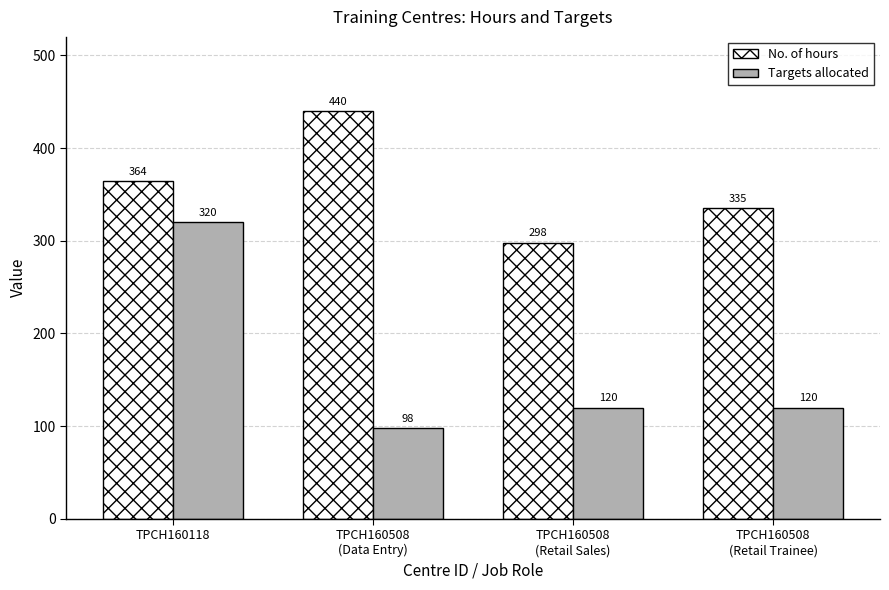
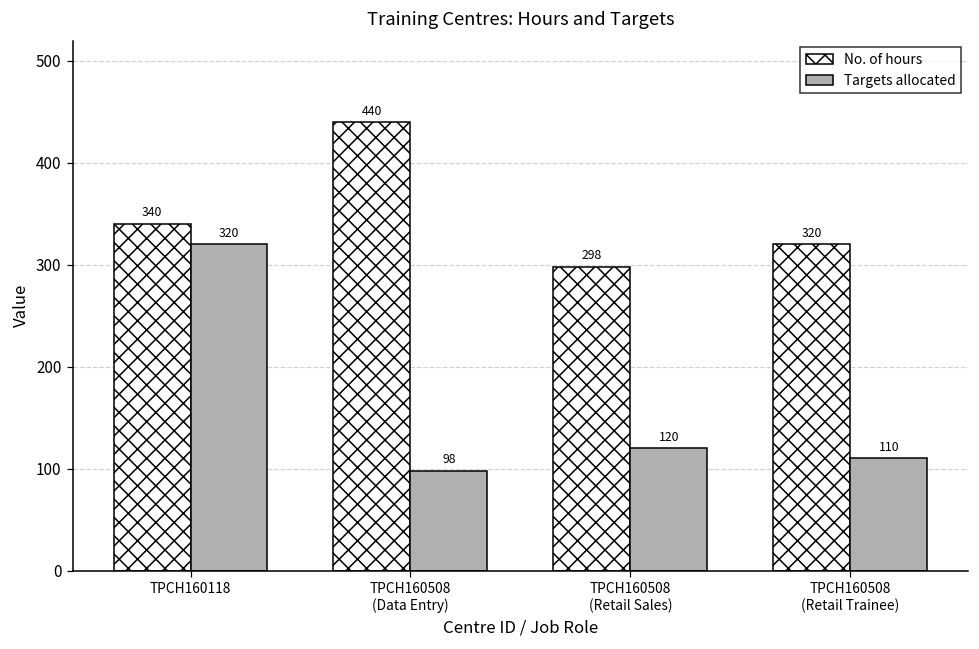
No. of hours, TPCH160118: 364 -> 340
No. of hours, TPCH160508 (Retail Trainee): 335 -> 320
Targets allocated, TPCH160508 (Retail Trainee): 120 -> 110
